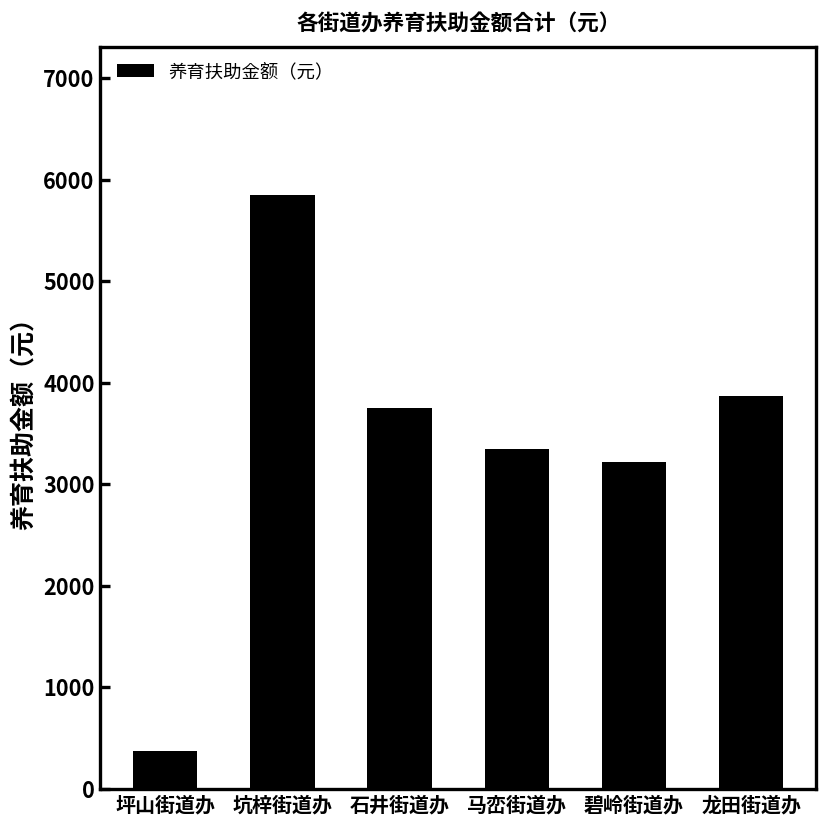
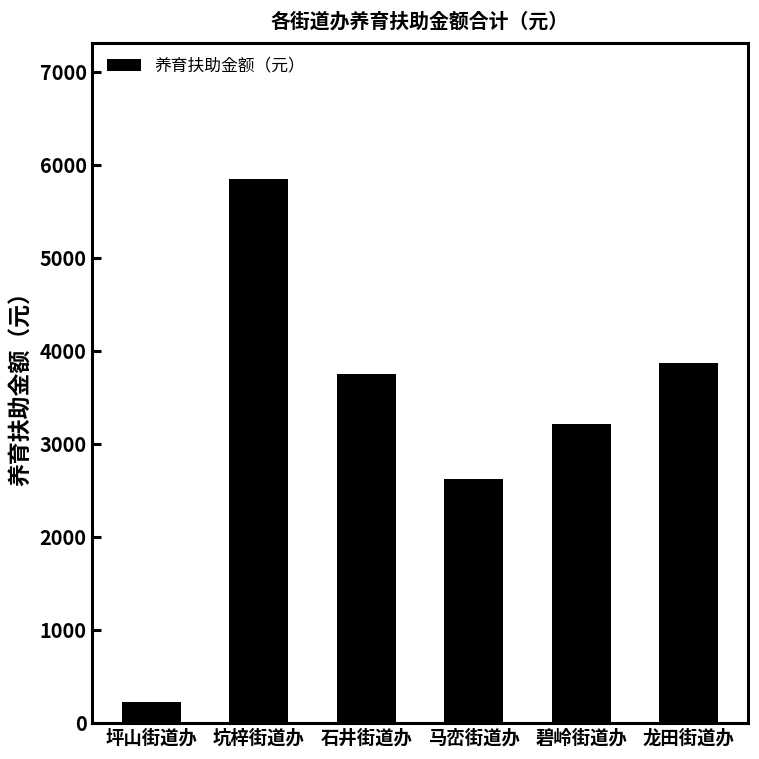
坪山街道办: 400 -> 200
马峦街道办: 3300 -> 2600
